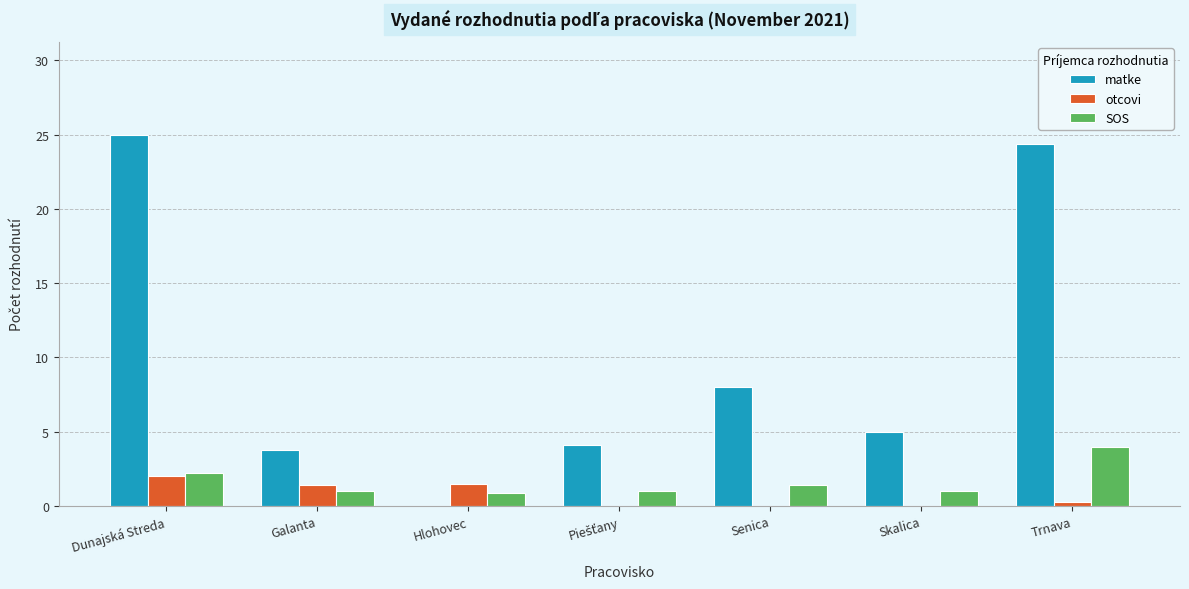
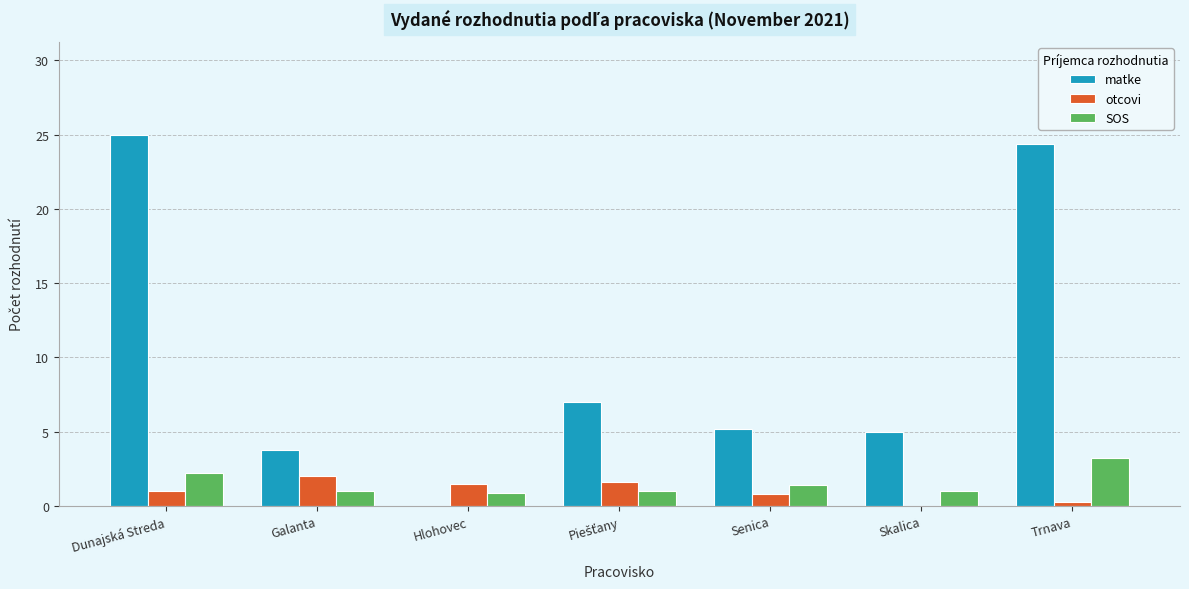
otcovi, Dunajská Streda: 2 -> 1
otcovi, Galanta: 1.4 -> 2.0
matke, Piešťany: 4.1 -> 7.0
otcovi, Piešťany: 0.0 -> 1.6
matke, Senica: 8.0 -> 5.2
otcovi, Senica: 0.0 -> 0.8
SOS, Trnava: 4.0 -> 3.2
